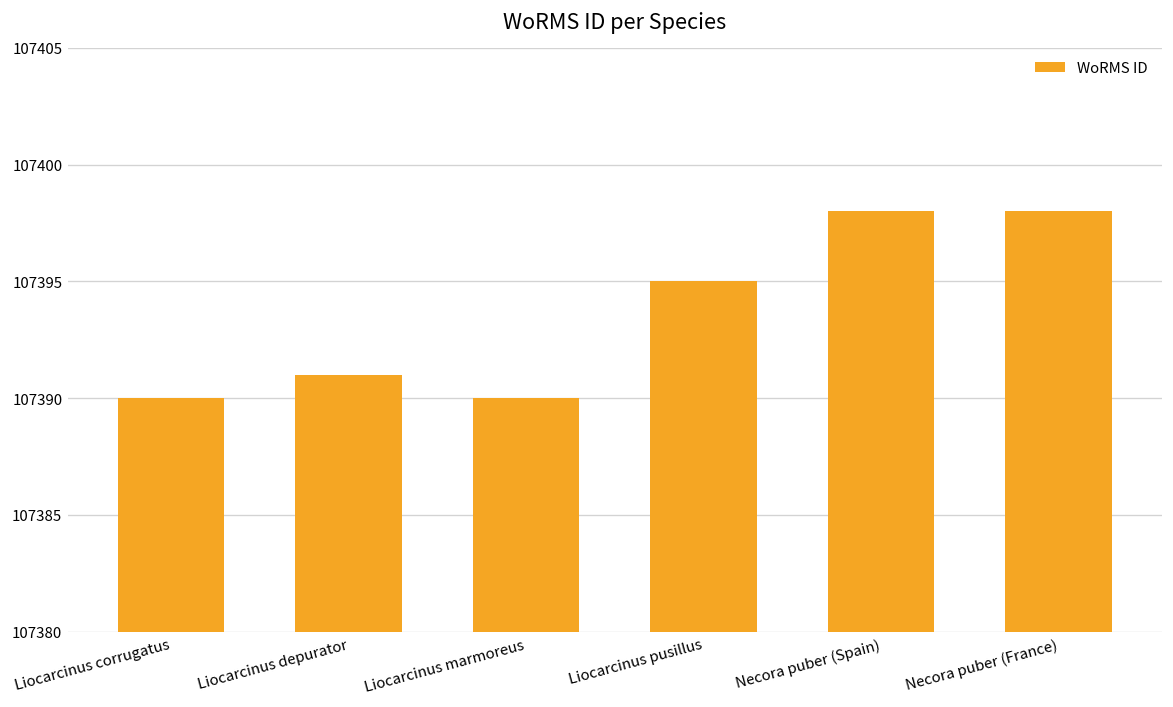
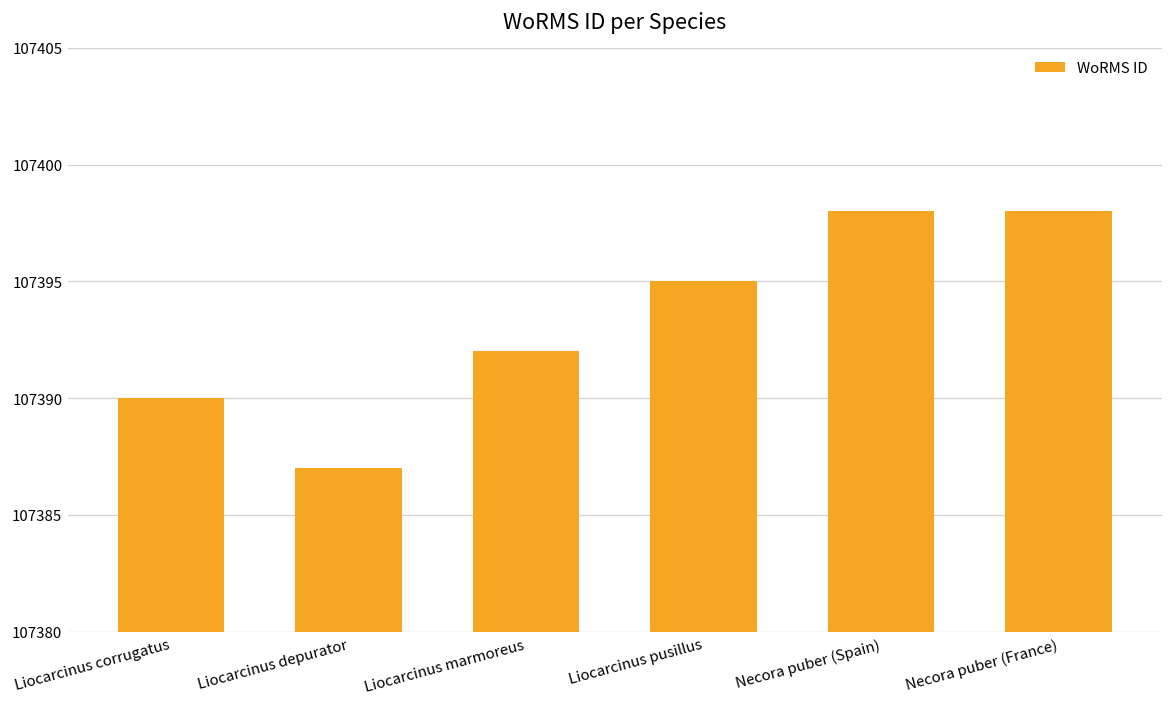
Liocarcinus depurator: 107391 -> 107387
Liocarcinus marmoreus: 107390 -> 107392
